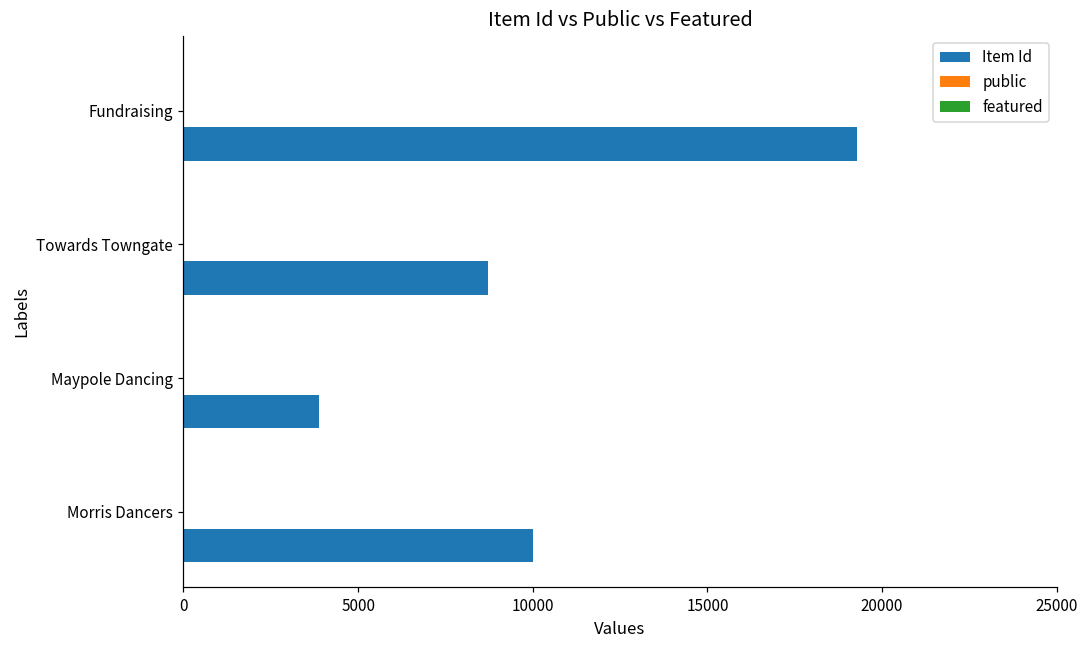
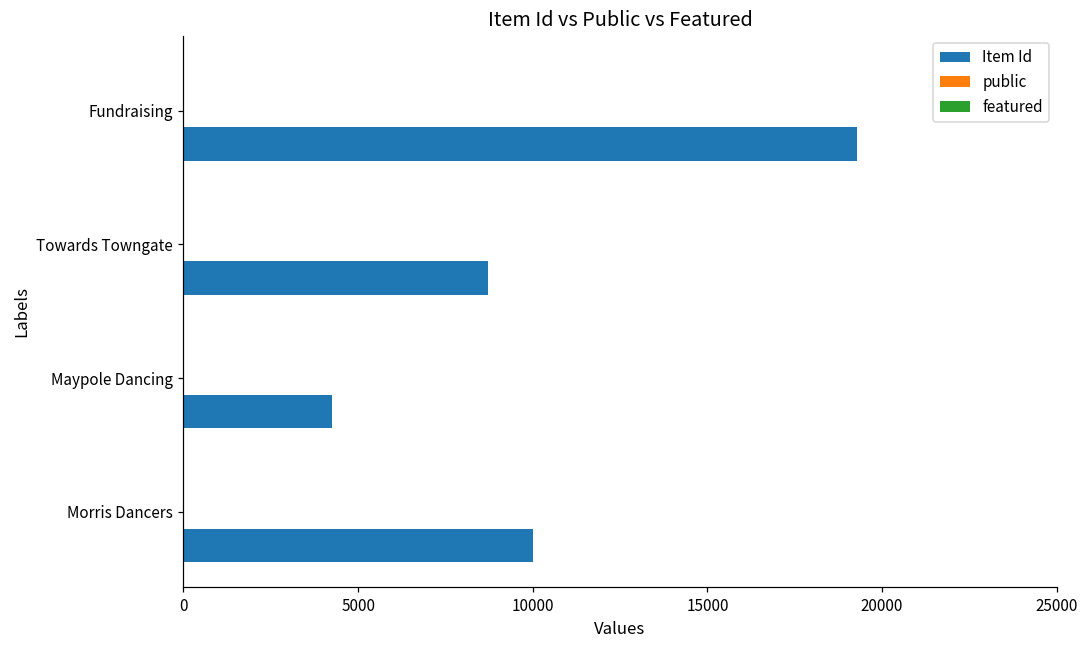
Item Id, Maypole Dancing: 3900 -> 4300
